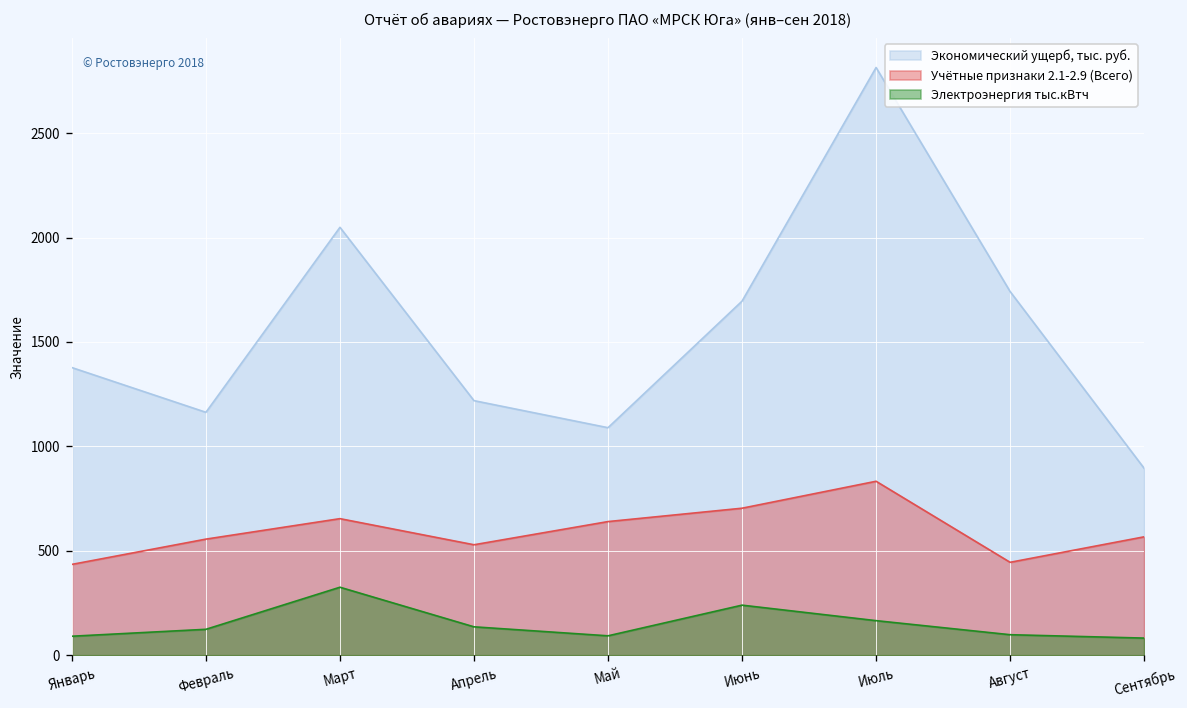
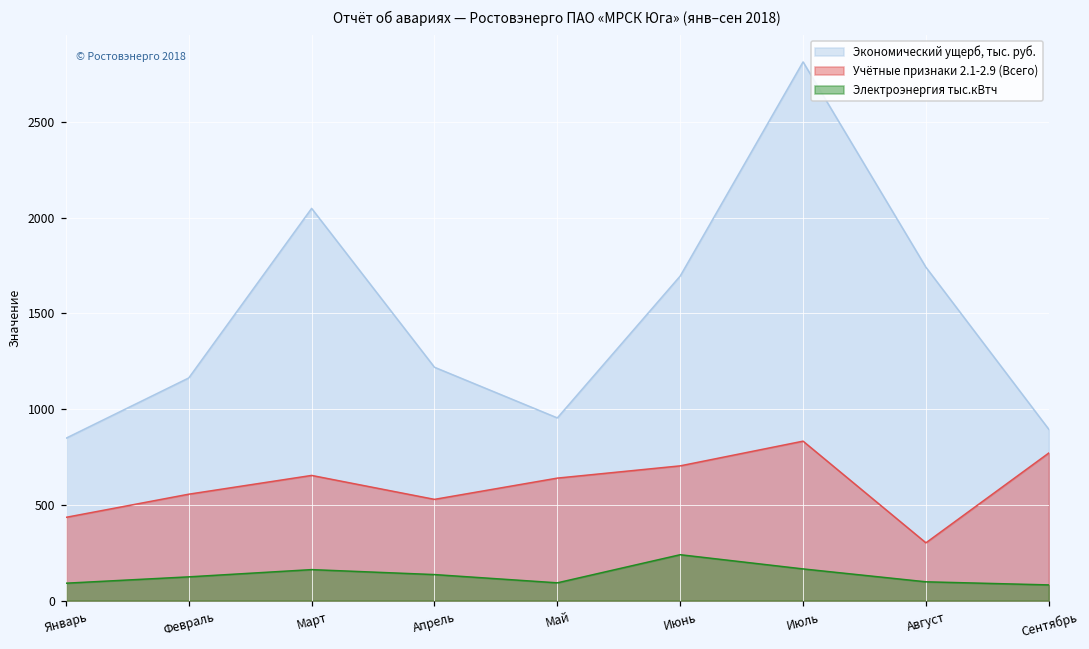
Экономический ущерб, тыс. руб., Январь: 1380 -> 850
Электроэнергия тыс.кВтч, Март: 330 -> 160
Экономический ущерб, тыс. руб., Май: 1090 -> 950
Учётные признаки 2.1-2.9 (Всего), Август: 450 -> 300
Учётные признаки 2.1-2.9 (Всего), Сентябрь: 570 -> 770
